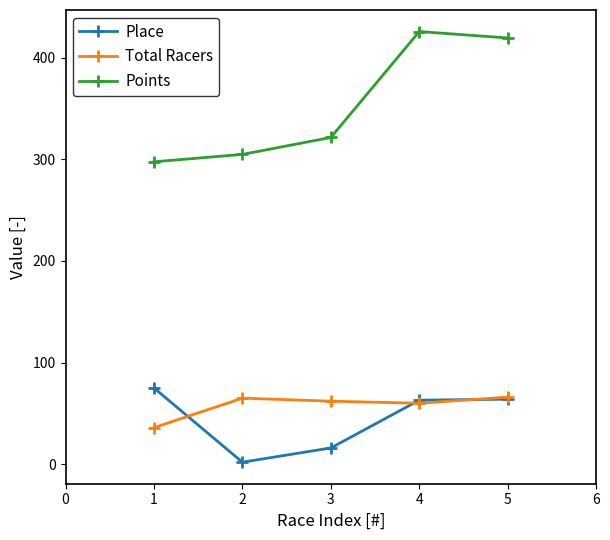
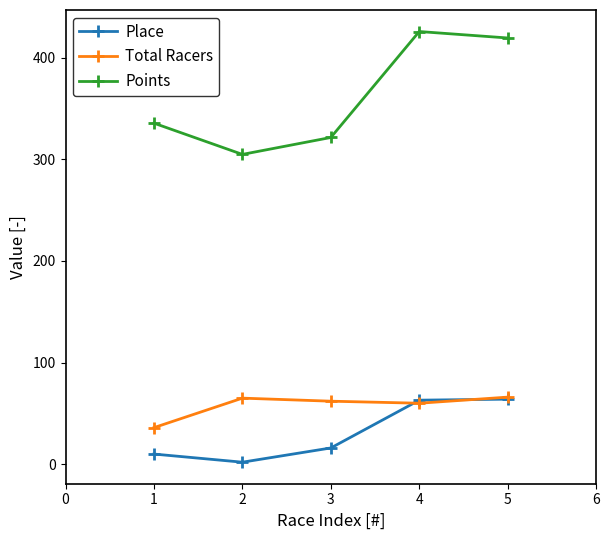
Place, 1: 75 -> 10
Points, 1: 297 -> 335
